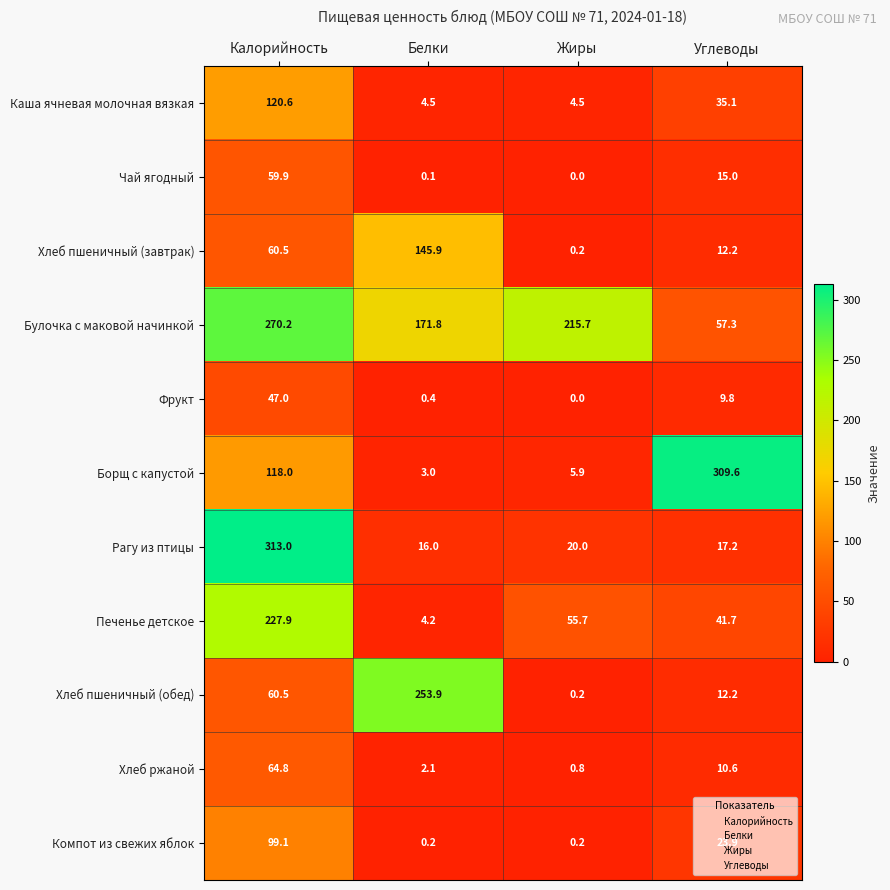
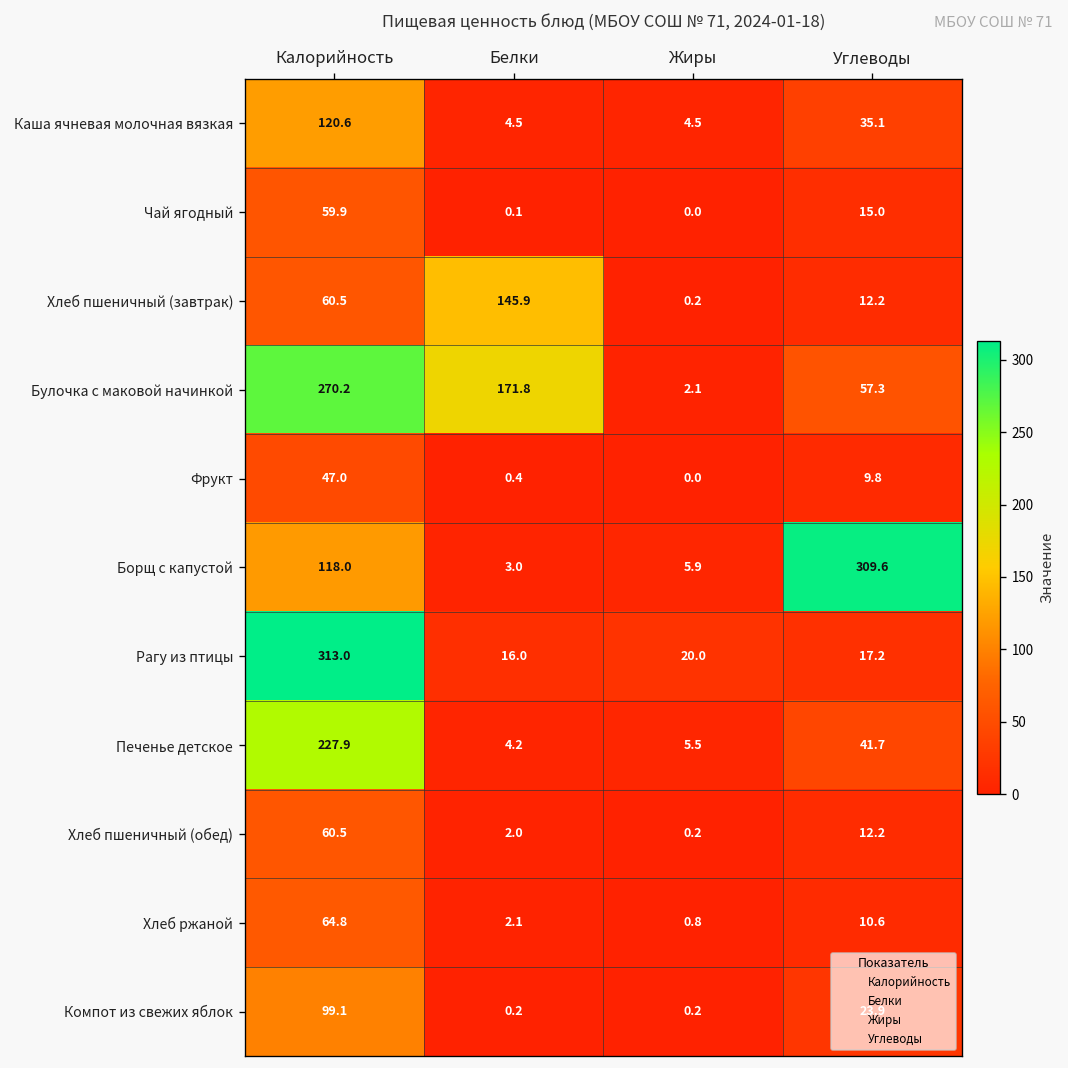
Булочка с маковой начинкой, Жиры: 215.7 -> 2.1
Печенье детское, Жиры: 55.7 -> 5.5
Хлеб пшеничный (обед), Белки: 253.9 -> 2.0
